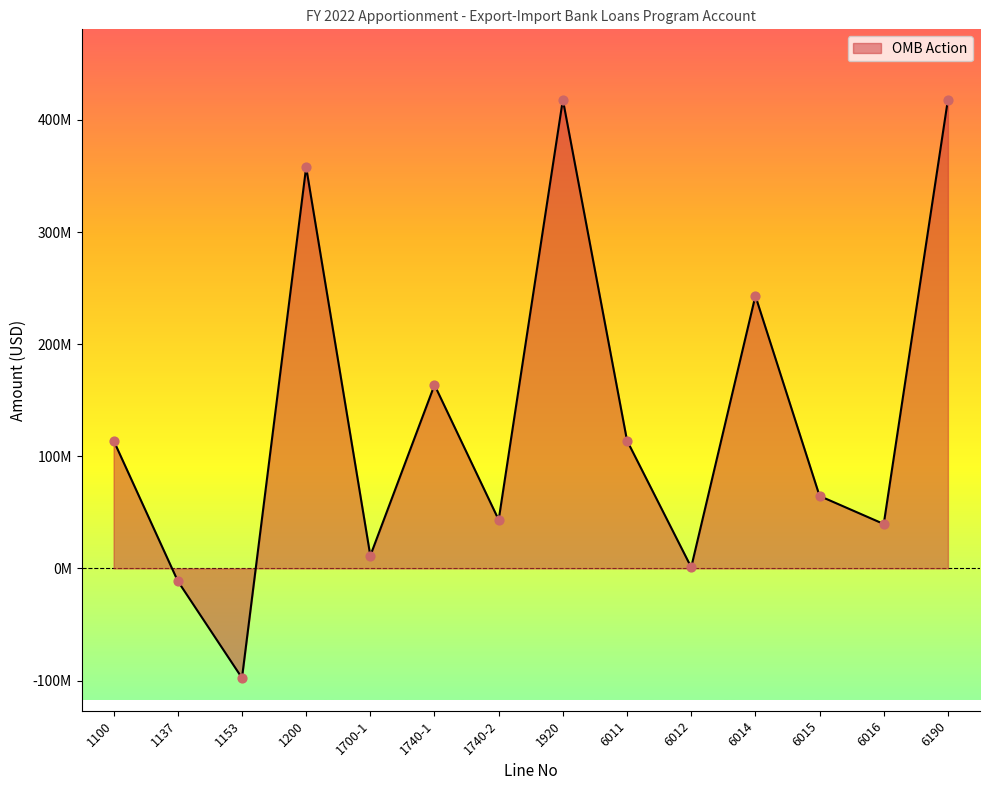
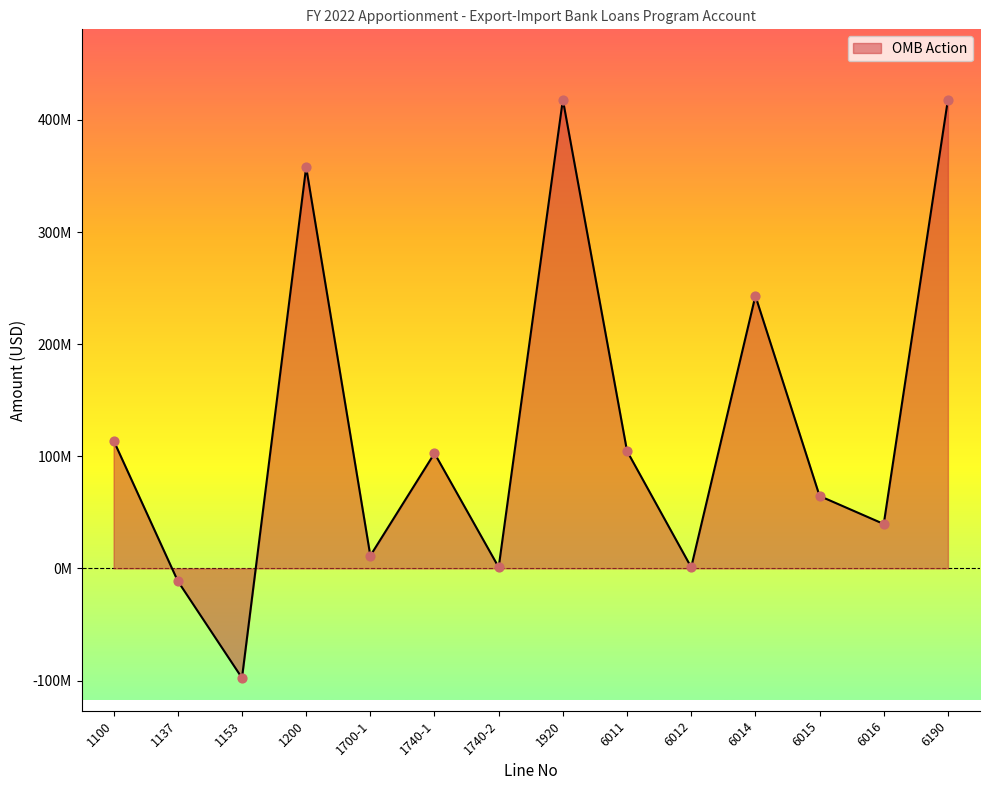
OMB Action, 1740-1: 164000000 -> 103000000
OMB Action, 1740-2: 43000000 -> 1000000
OMB Action, 6011: 114000000 -> 105000000
